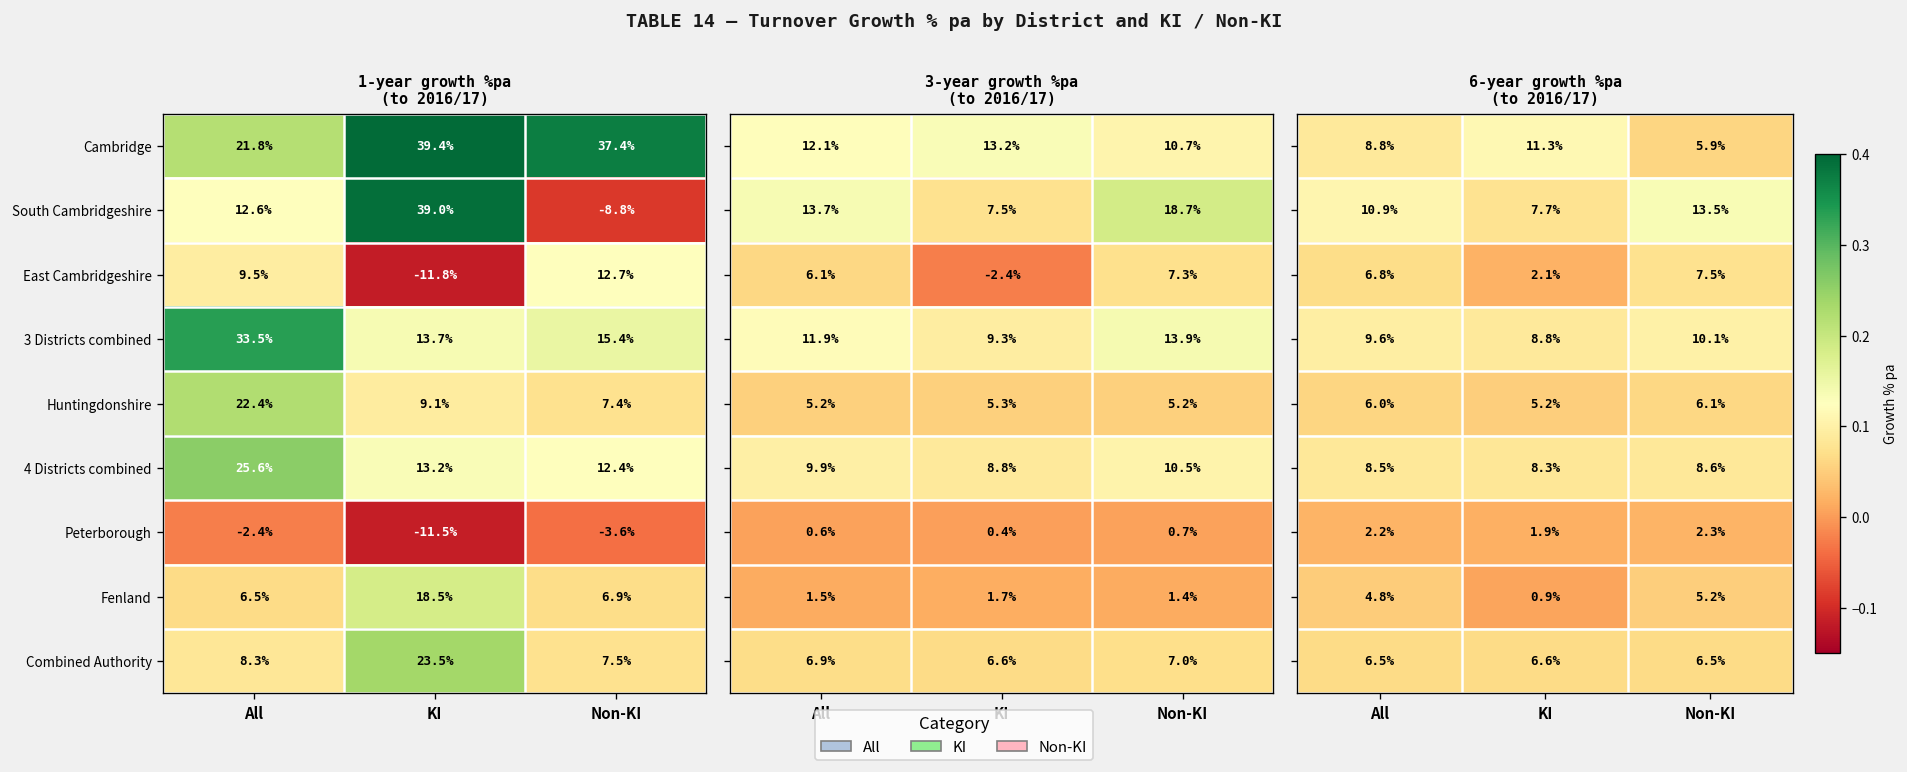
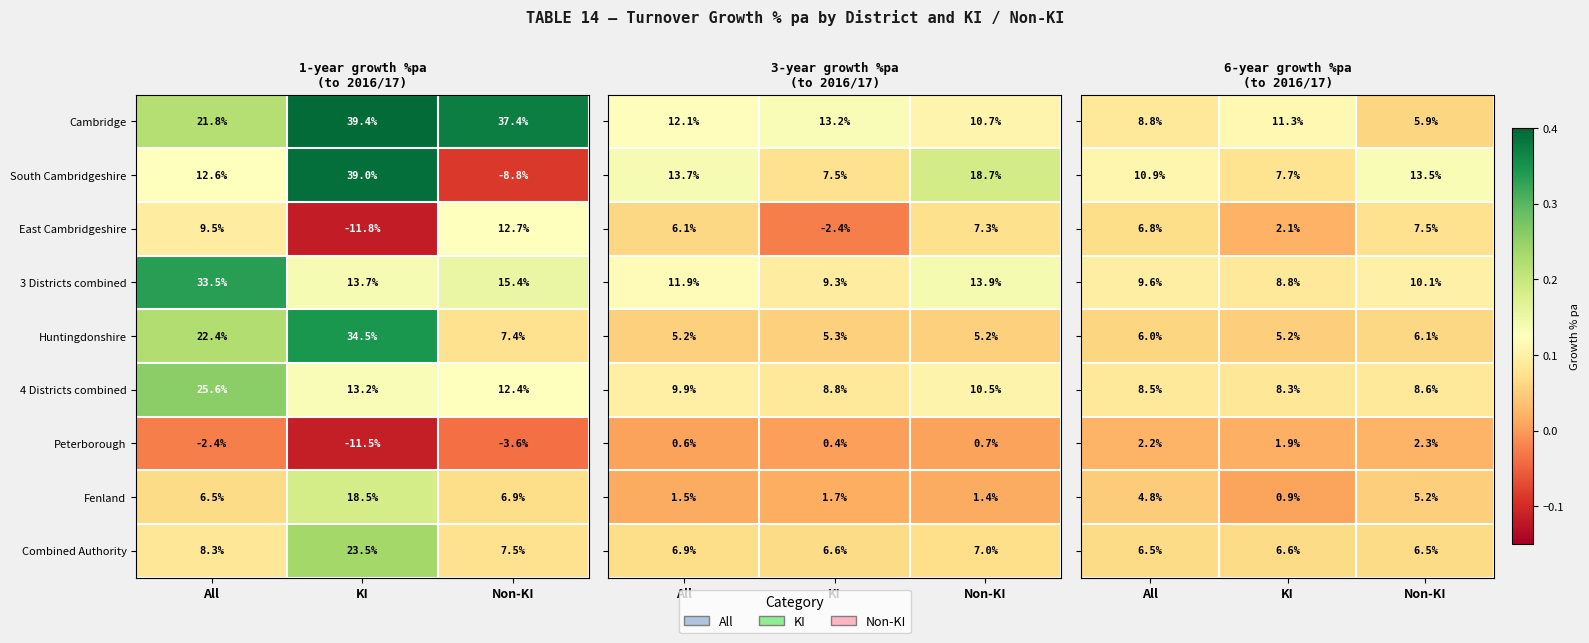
1-year growth %pa (to 2016/17), Huntingdonshire, KI: 9.1% -> 34.5%
